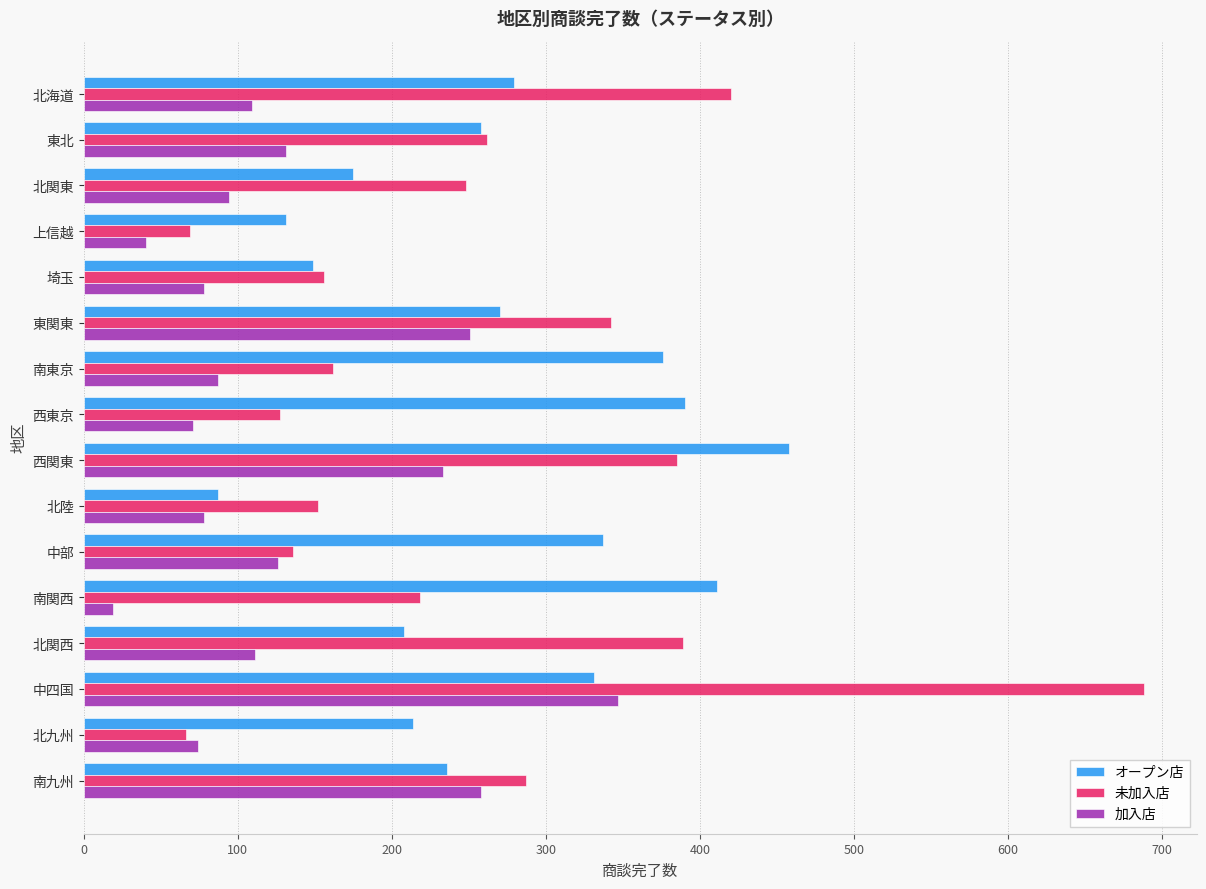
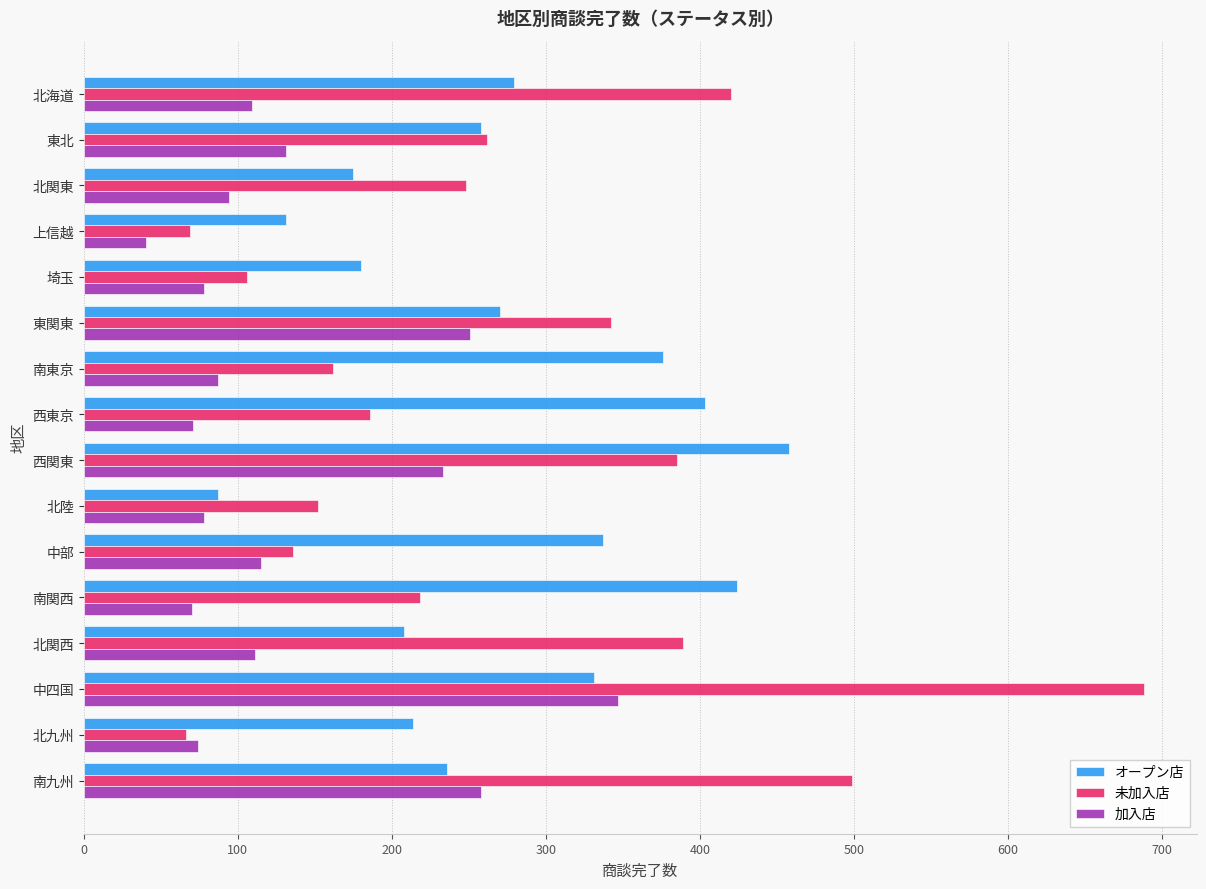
オープン店, 埼玉: 149 -> 180
未加入店, 埼玉: 156 -> 106
オープン店, 西東京: 390 -> 403
未加入店, 西東京: 127 -> 186
加入店, 中部: 126 -> 115
オープン店, 南関西: 411 -> 424
加入店, 南関西: 19 -> 70
未加入店, 南九州: 287 -> 499
